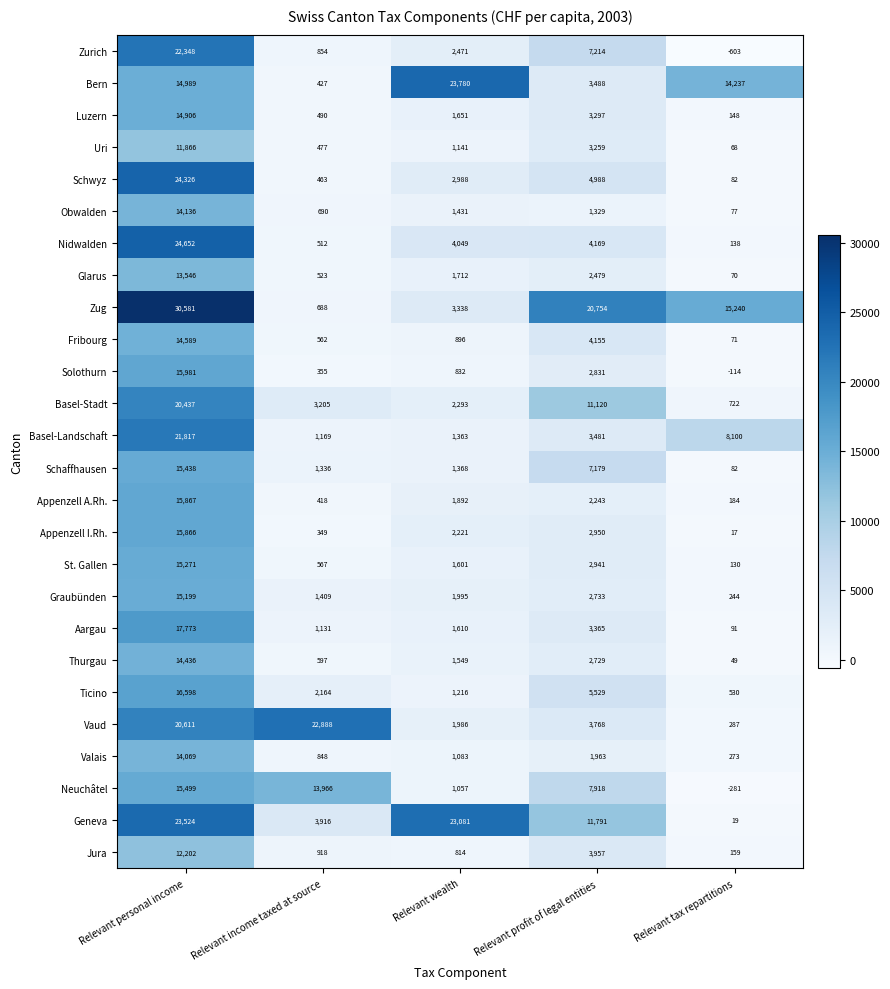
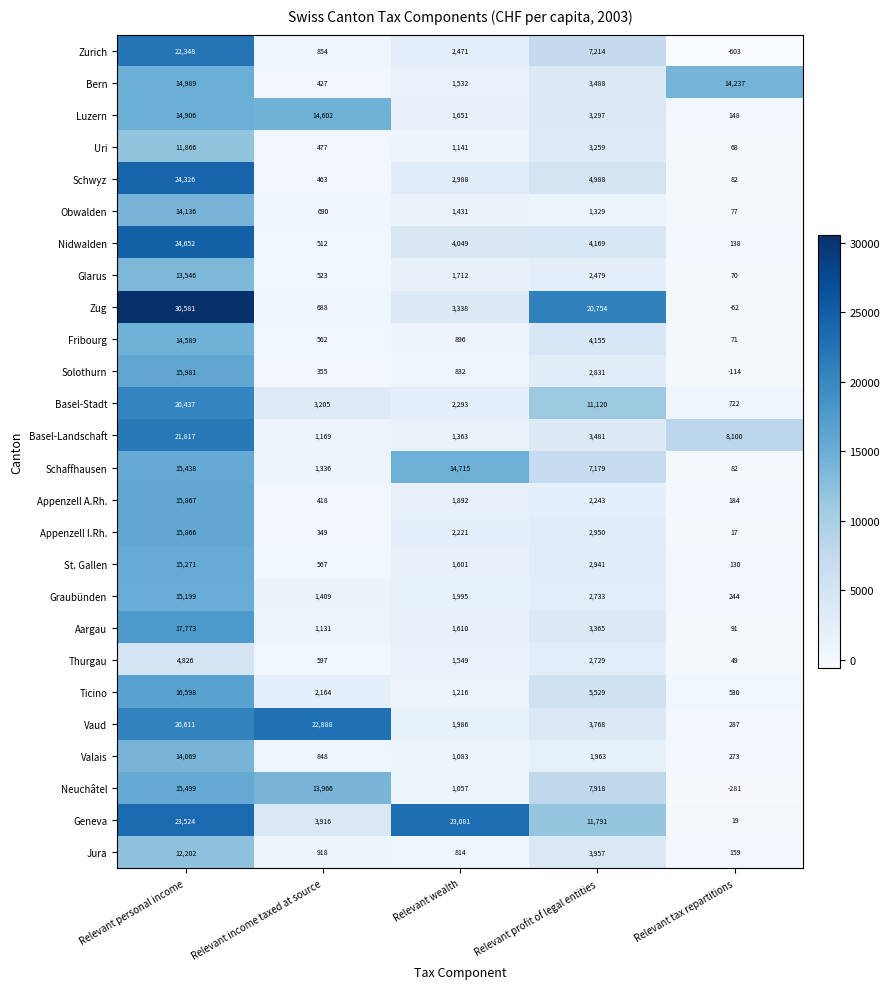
Bern, Relevant wealth: 23,780 -> 1,532
Luzern, Relevant income taxed at source: 490 -> 14,602
Zug, Relevant tax repartitions: 15,240 -> -62
Schaffhausen, Relevant wealth: 1,368 -> 14,715
Thurgau, Relevant personal income: 14,436 -> 4,826
